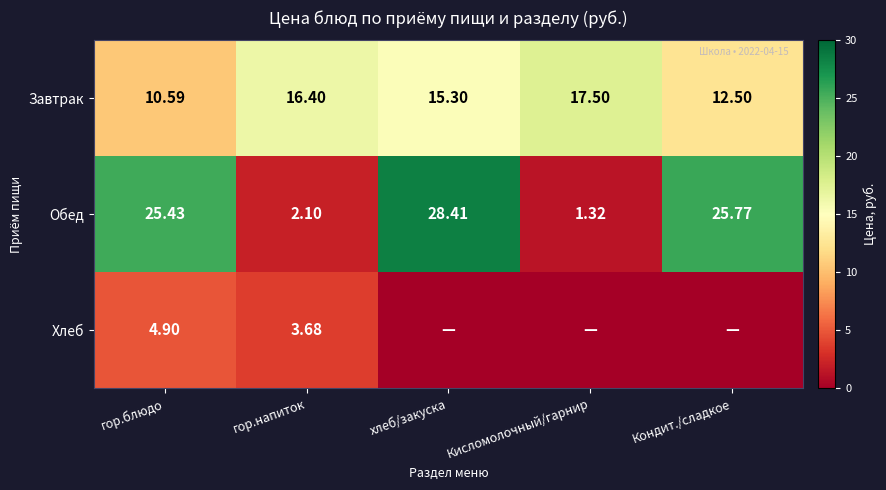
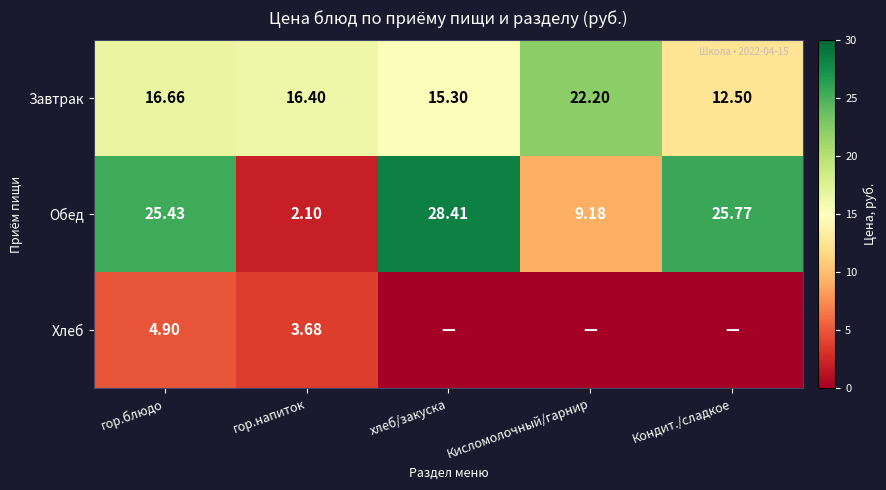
Завтрак, гор.блюдо: 10.59 -> 16.66
Завтрак, Кисломолочный/гарнир: 17.50 -> 22.20
Обед, Кисломолочный/гарнир: 1.32 -> 9.18
